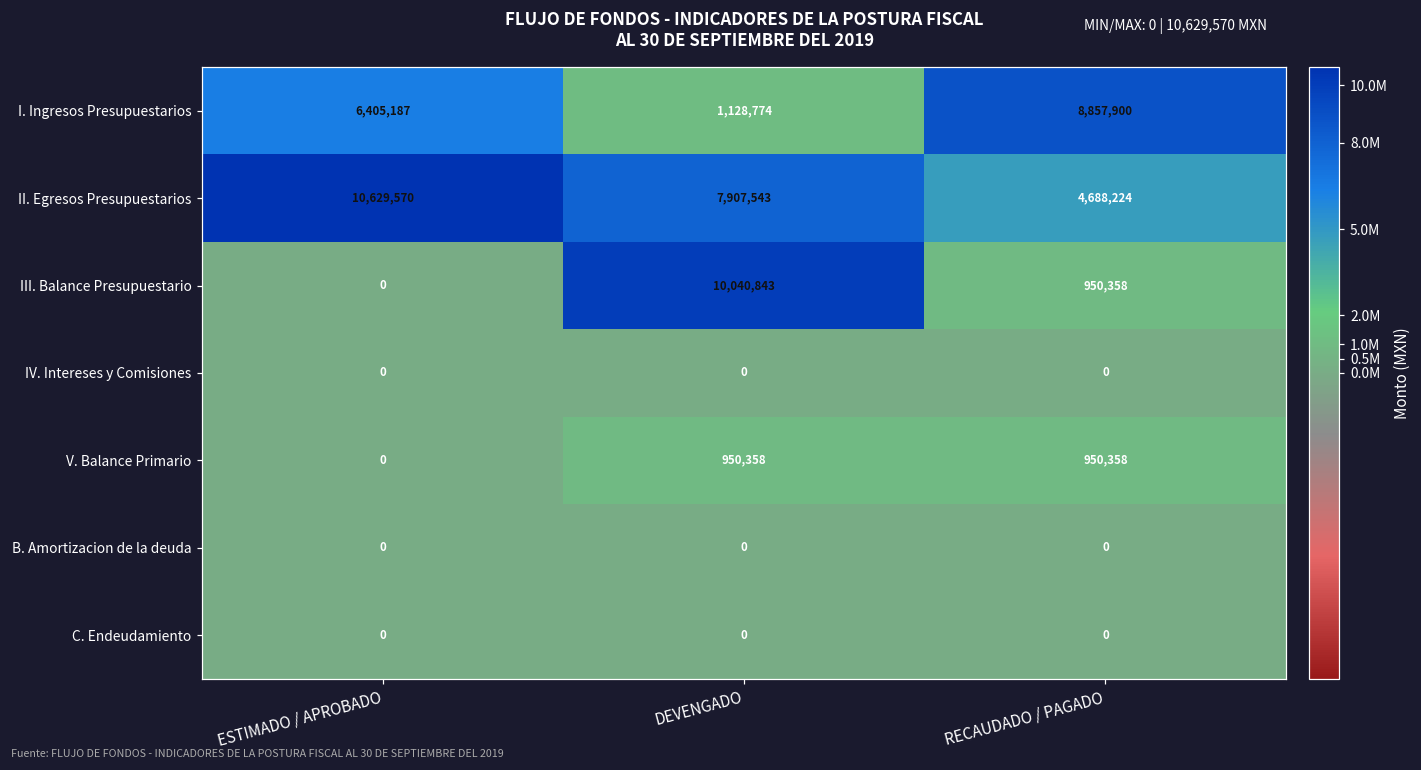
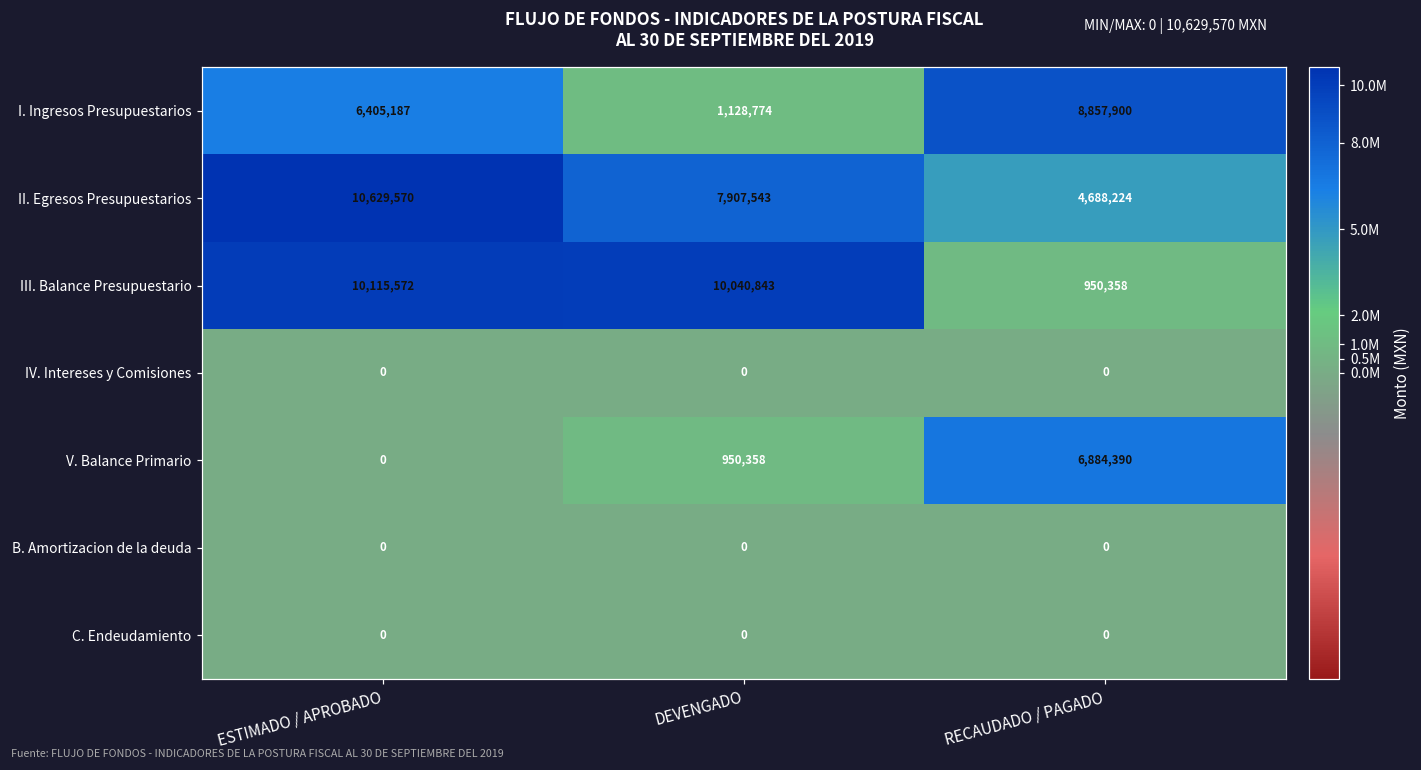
III. Balance Presupuestario, ESTIMADO / APROBADO: 0 -> 10,115,572
V. Balance Primario, RECAUDADO / PAGADO: 950,358 -> 6,884,390
